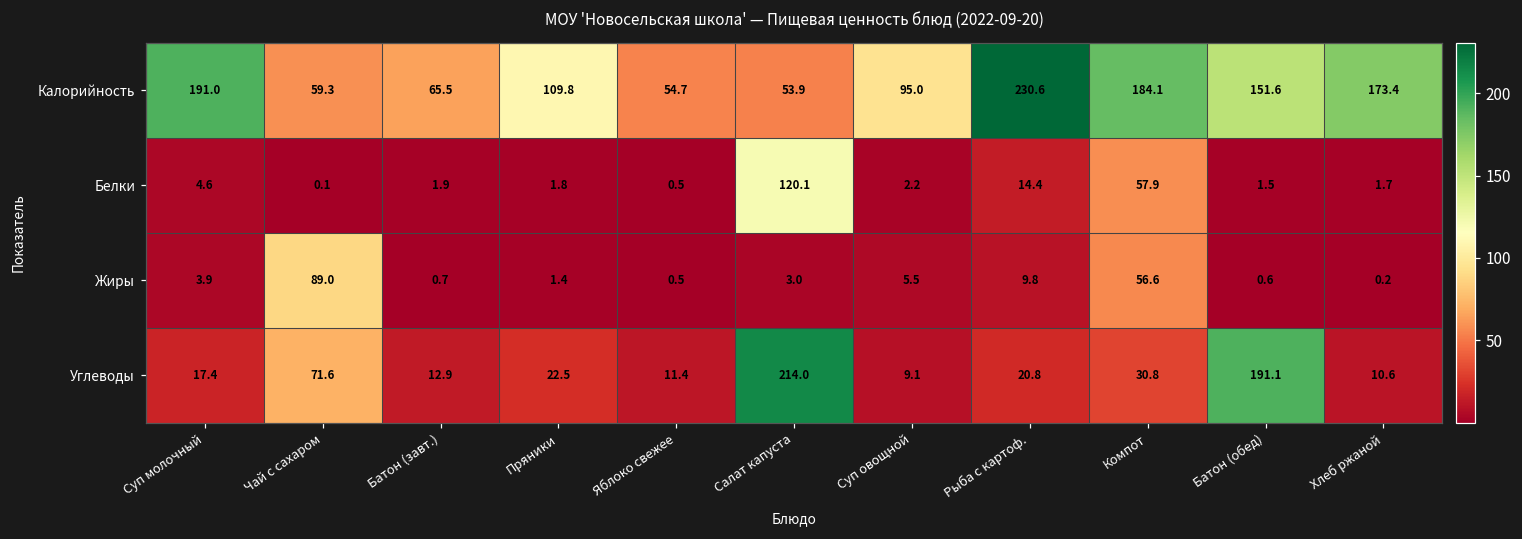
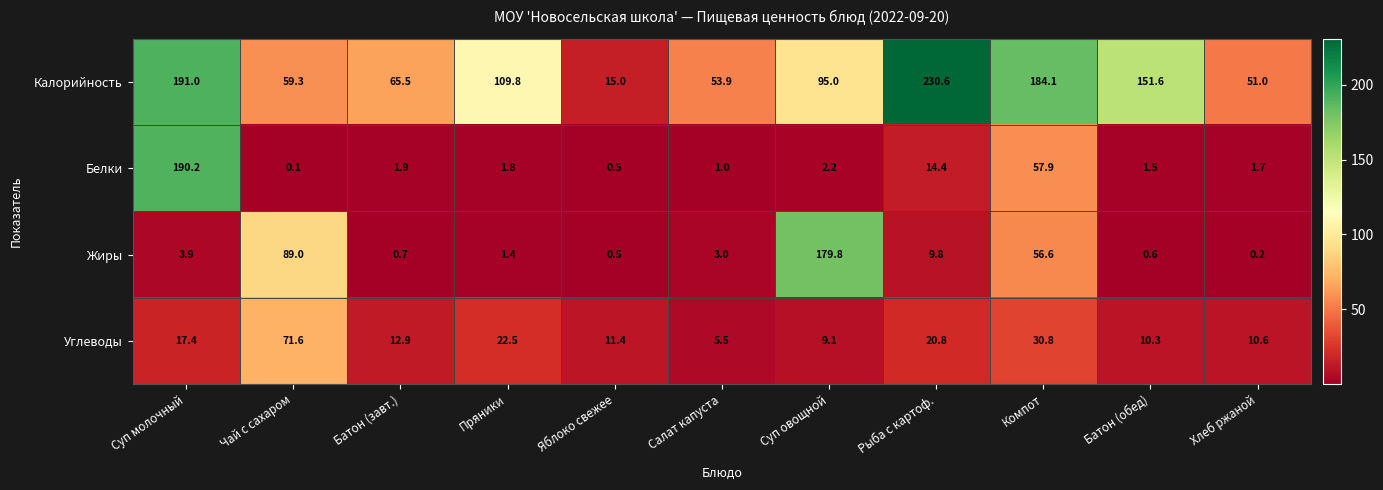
Калорийность, Яблоко свежее: 54.7 -> 15.0
Калорийность, Хлеб ржаной: 173.4 -> 51.0
Белки, Суп молочный: 4.6 -> 190.2
Белки, Салат капуста: 120.1 -> 1.0
Жиры, Суп овощной: 5.5 -> 179.8
Углеводы, Салат капуста: 214.0 -> 5.5
Углеводы, Батон (обед): 191.1 -> 10.3
